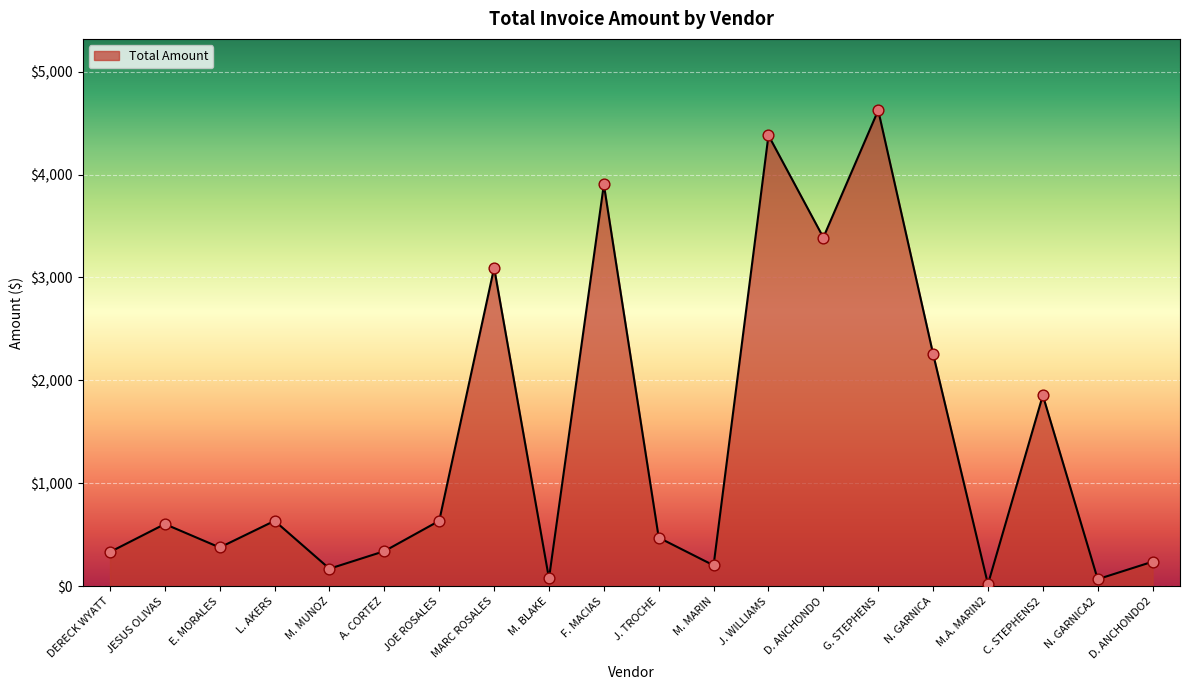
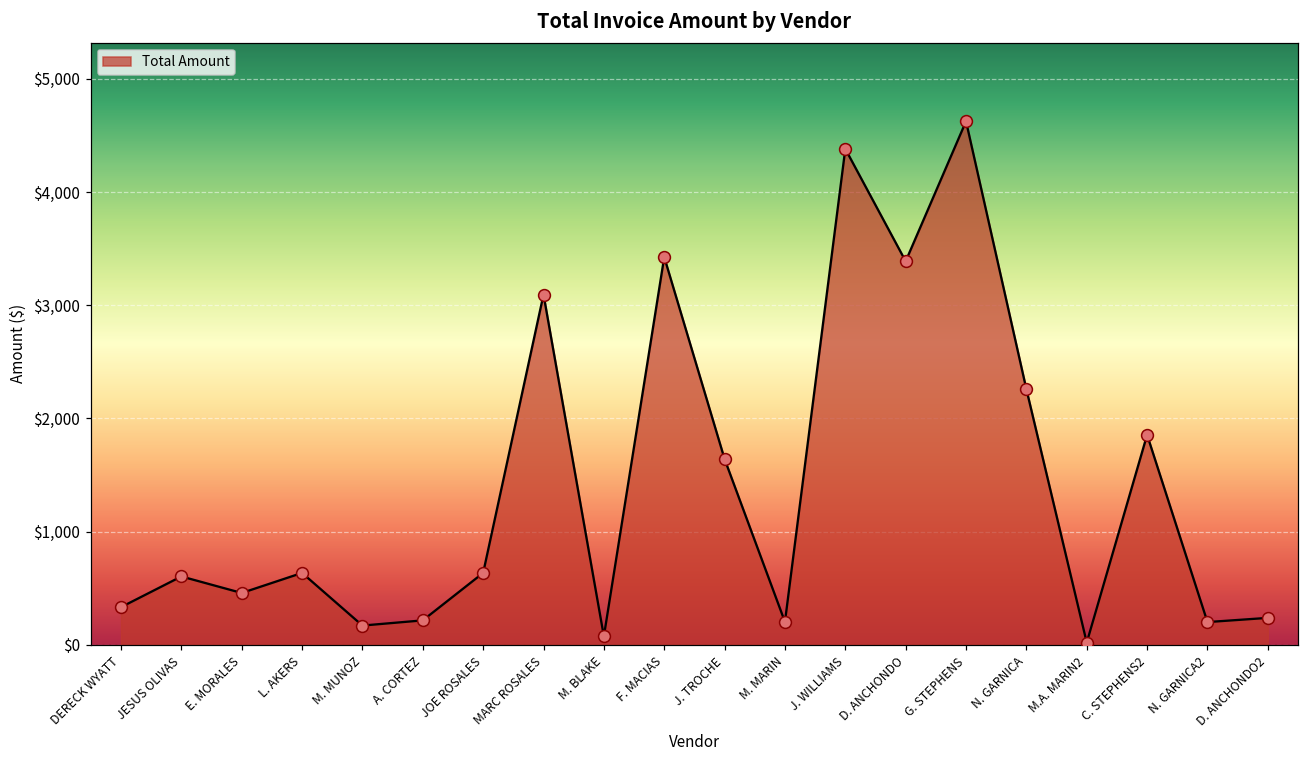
E. MORALES: $380 -> $460
A. CORTEZ: $340 -> $220
F. MACIAS: $3,900 -> $3,430
J. TROCHE: $470 -> $1,640
N. GARNICA2: $70 -> $200
